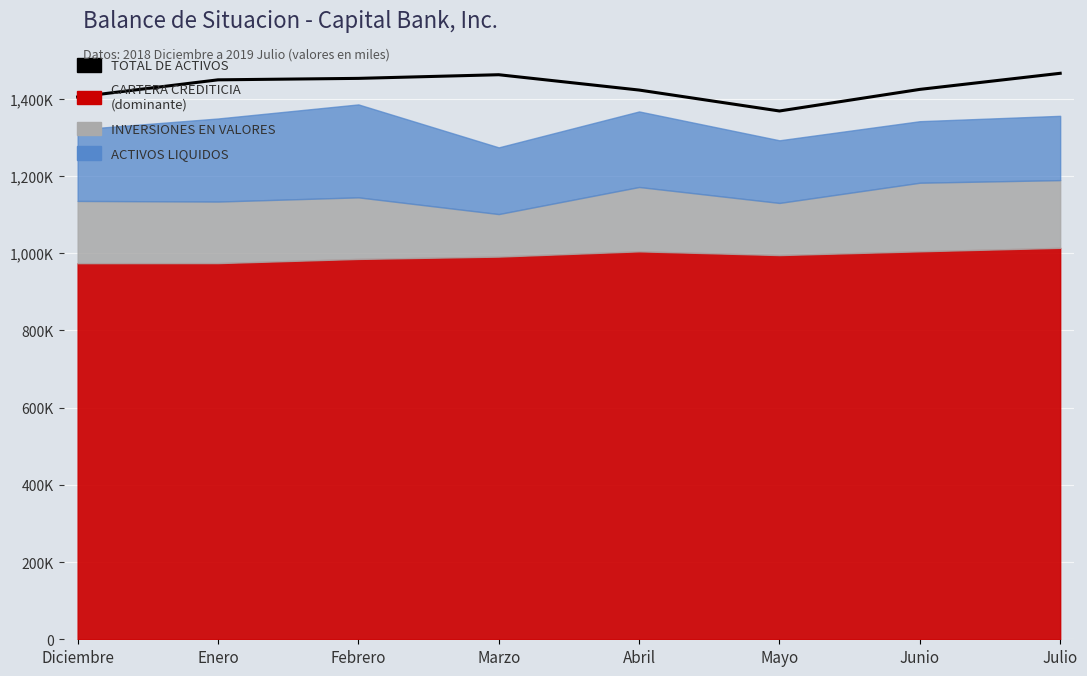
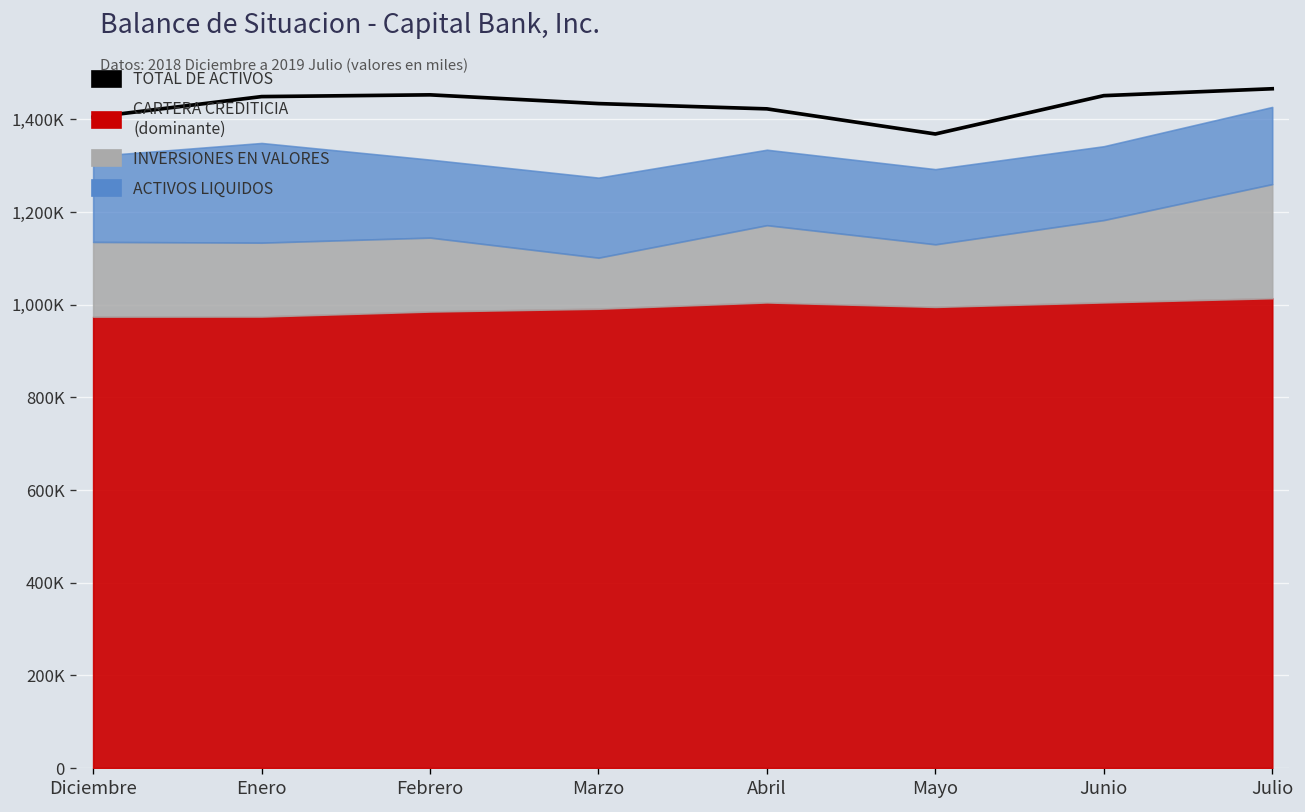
ACTIVOS LIQUIDOS, Febrero: 240,000 -> 170,000
TOTAL DE ACTIVOS, Marzo: 1,460,000 -> 1,430,000
ACTIVOS LIQUIDOS, Abril: 200,000 -> 160,000
TOTAL DE ACTIVOS, Junio: 1,420,000 -> 1,450,000
INVERSIONES EN VALORES, Julio: 180,000 -> 250,000
